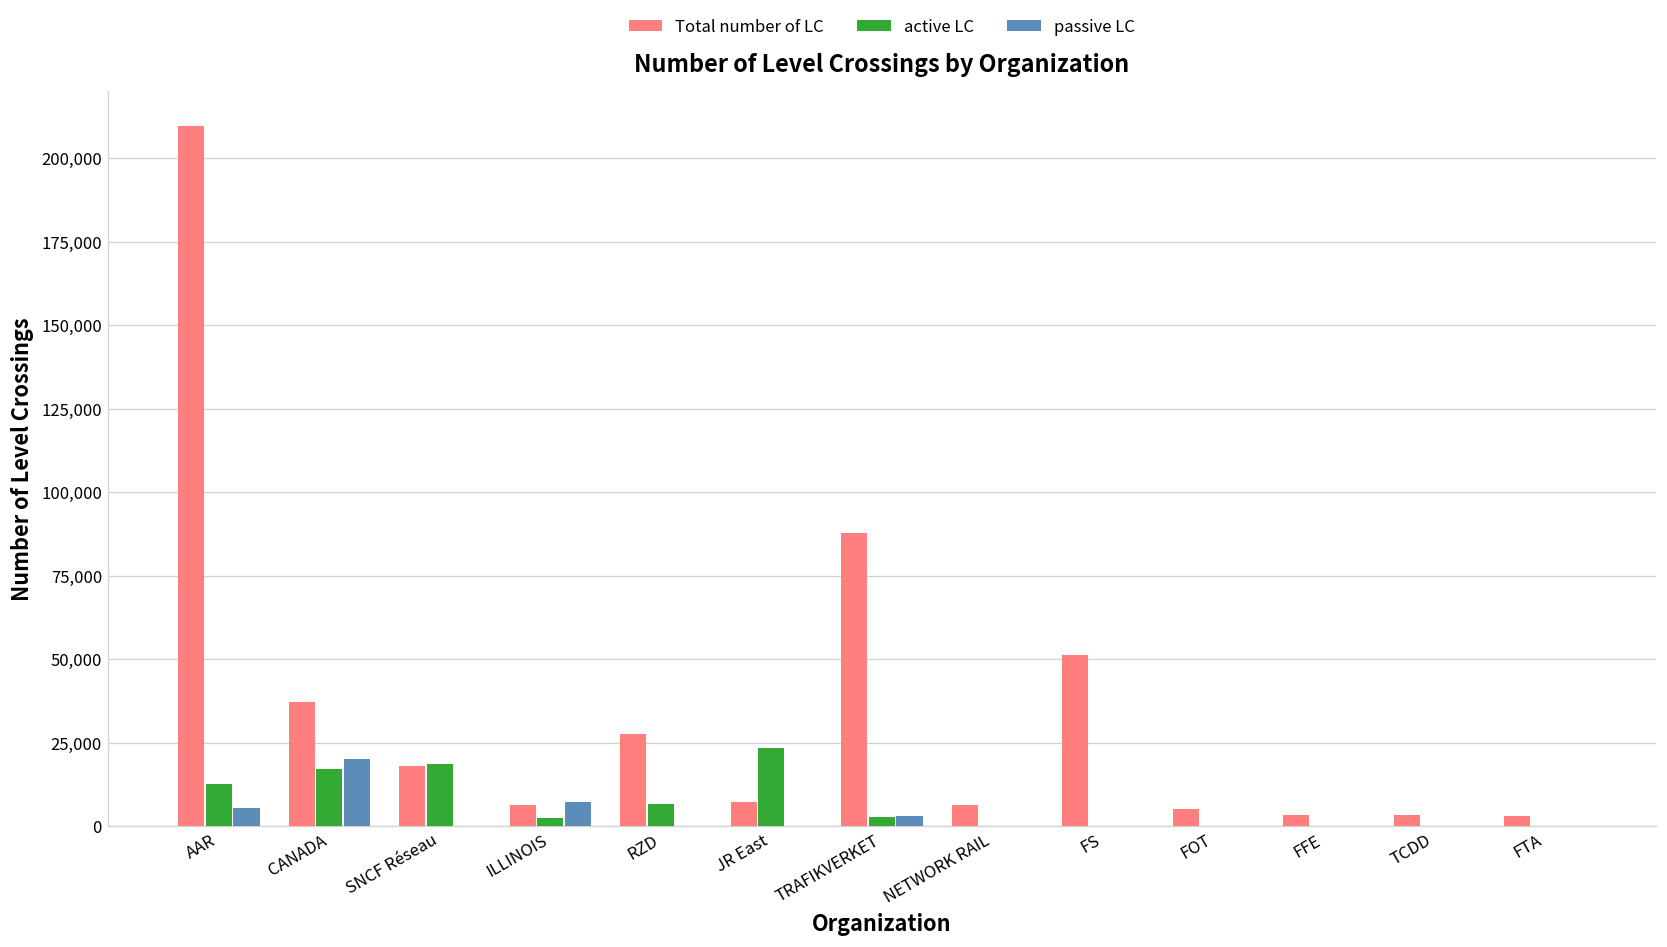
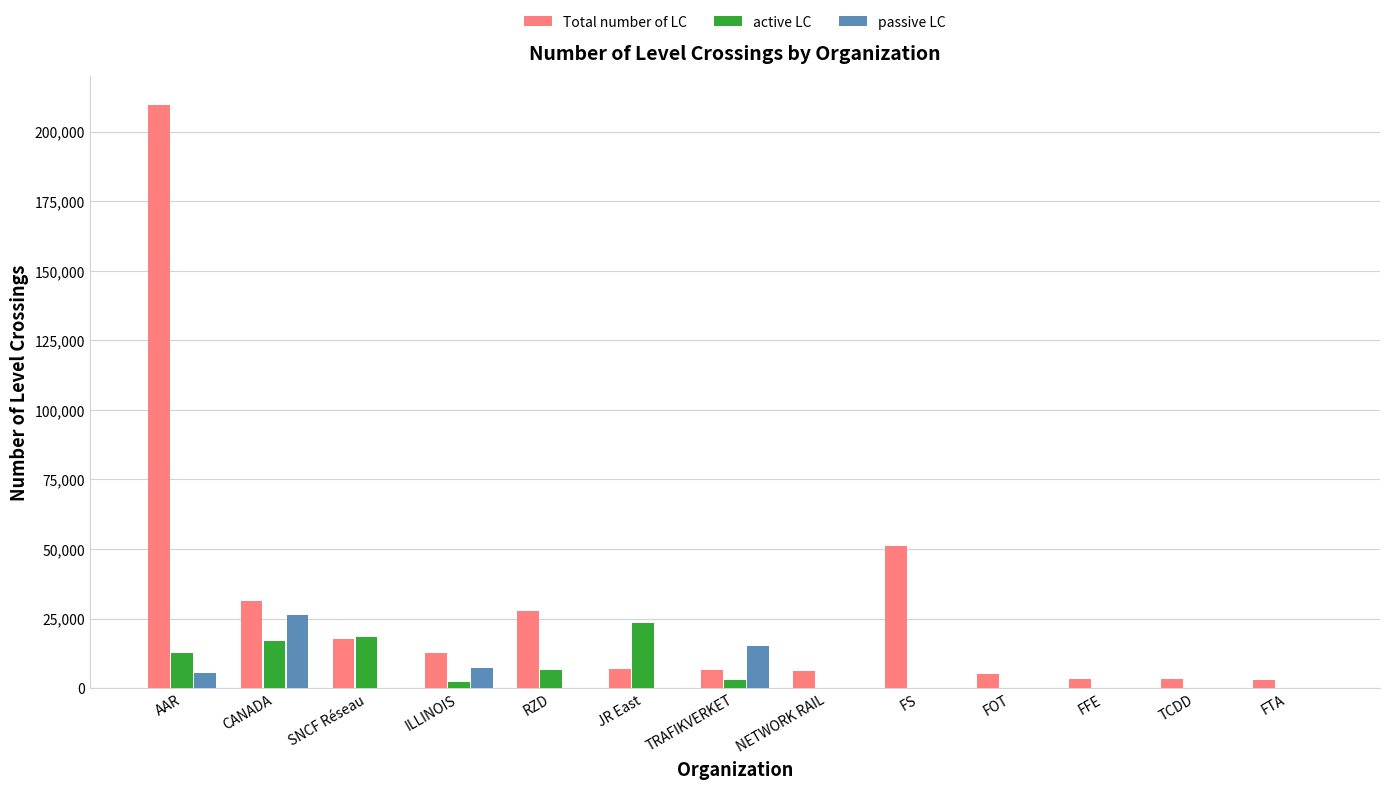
Total number of LC, CANADA: 37,000 -> 31,000
passive LC, CANADA: 20,000 -> 26,000
Total number of LC, ILLINOIS: 6,000 -> 13,000
Total number of LC, TRAFIKVERKET: 88,000 -> 7,000
passive LC, TRAFIKVERKET: 3,000 -> 15,000
